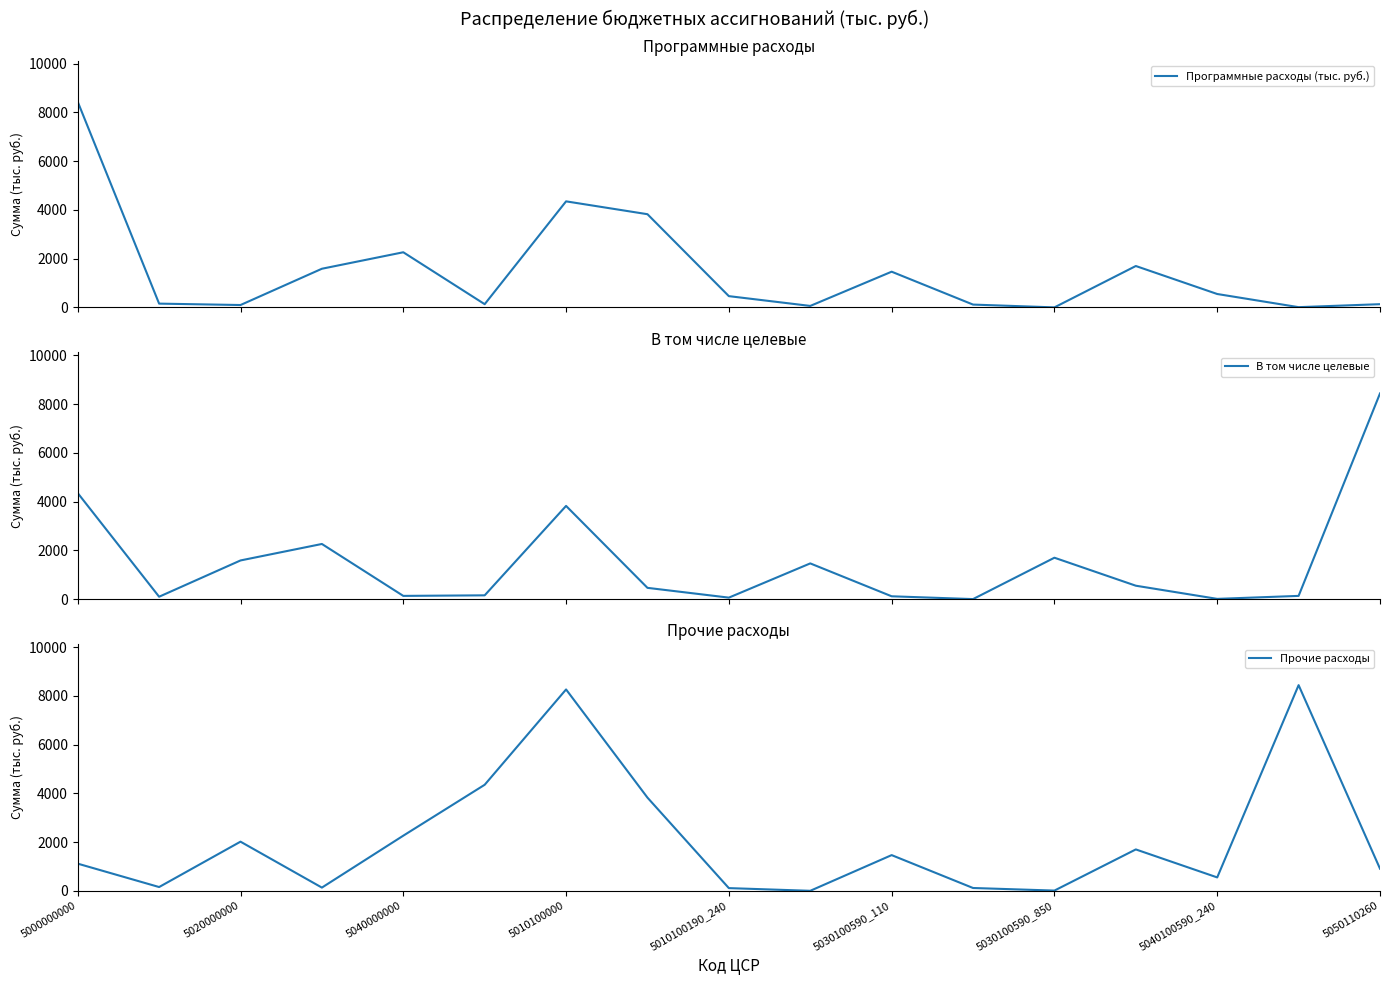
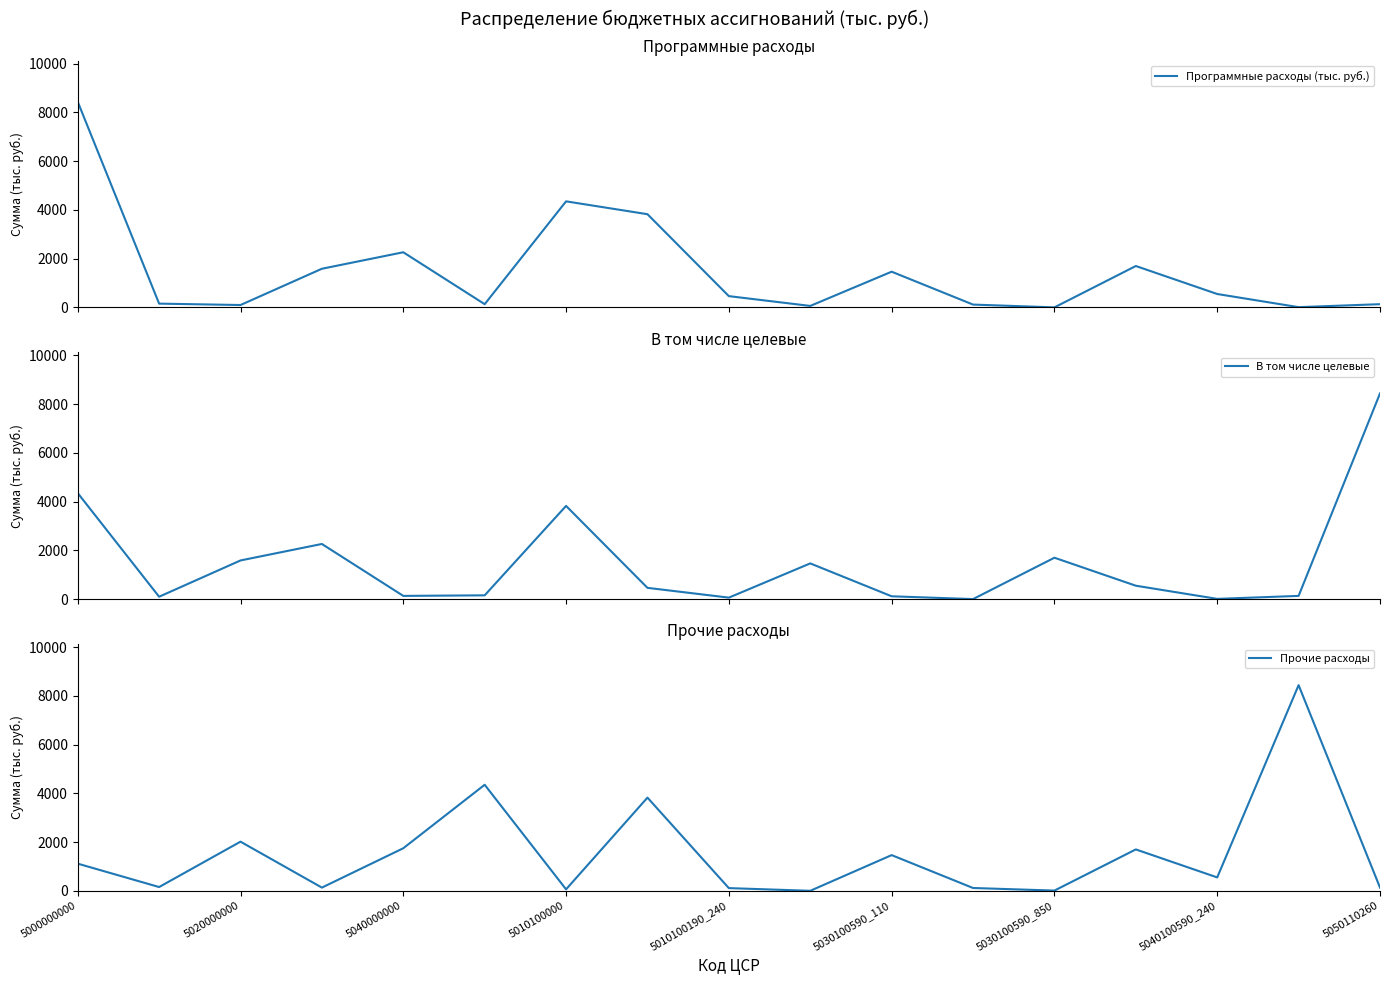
Прочие расходы, 5040000000: 2300 -> 1700
Прочие расходы, 5010100000: 8300 -> 100
Прочие расходы, 5050110260: 900 -> 100
